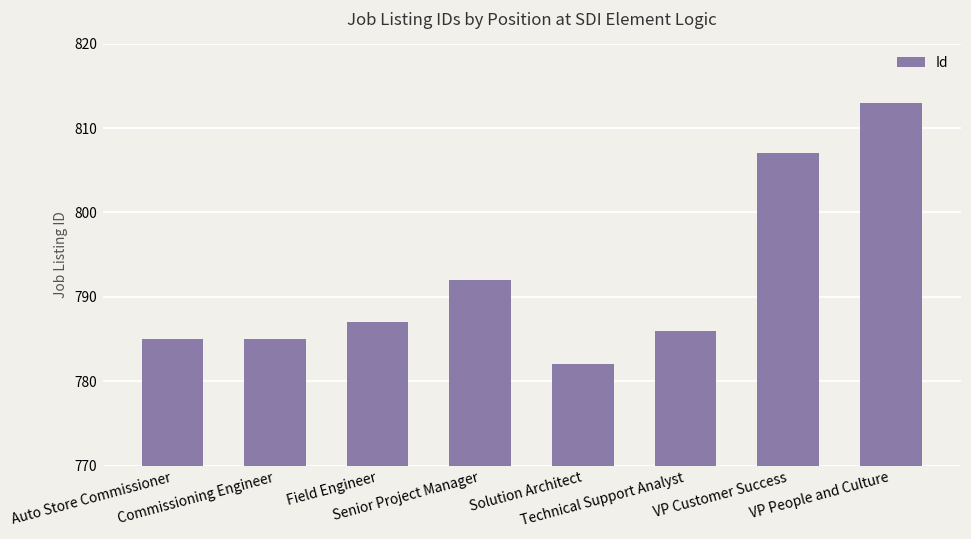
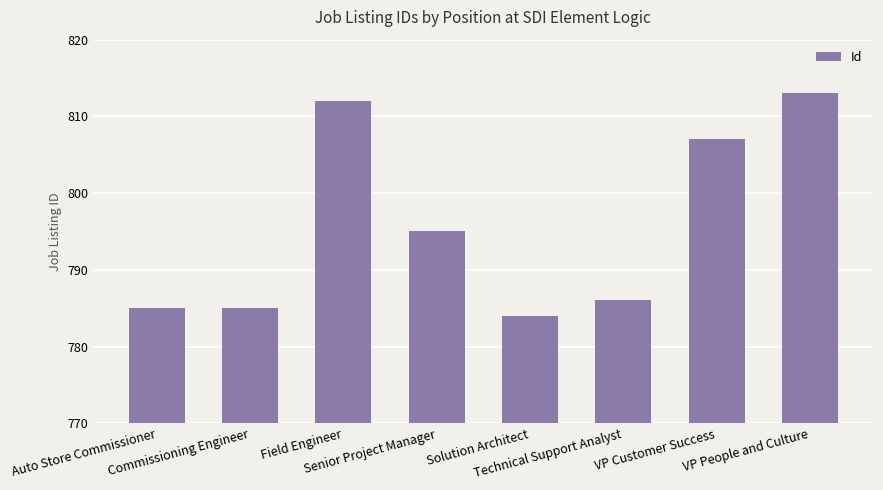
Field Engineer: 787 -> 812
Senior Project Manager: 792 -> 795
Solution Architect: 782 -> 784
